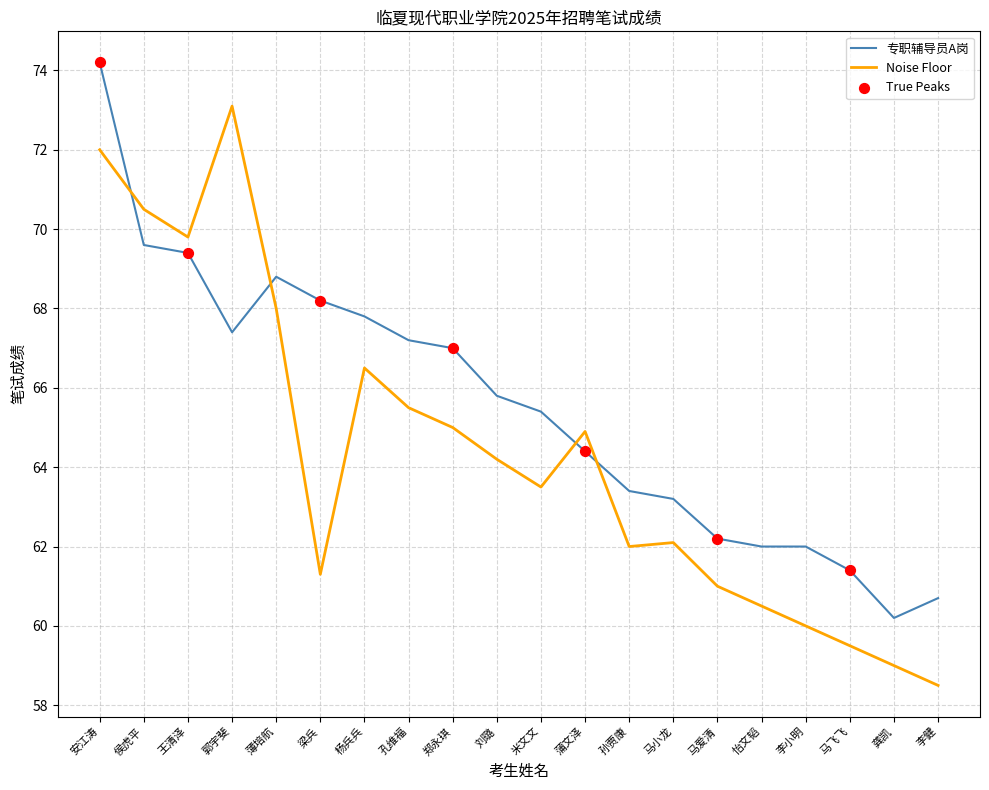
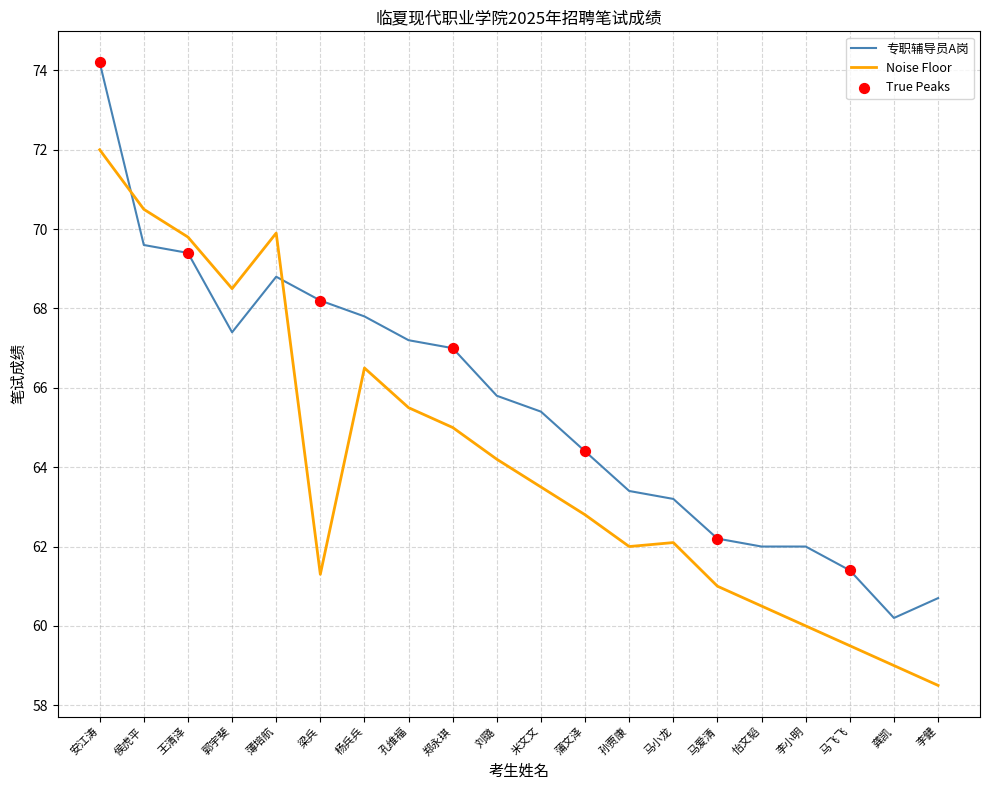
Noise Floor, 郭宇斐: 73.1 -> 68.5
Noise Floor, 薄培航: 68.0 -> 69.9
Noise Floor, 蒲文泽: 64.9 -> 62.8
